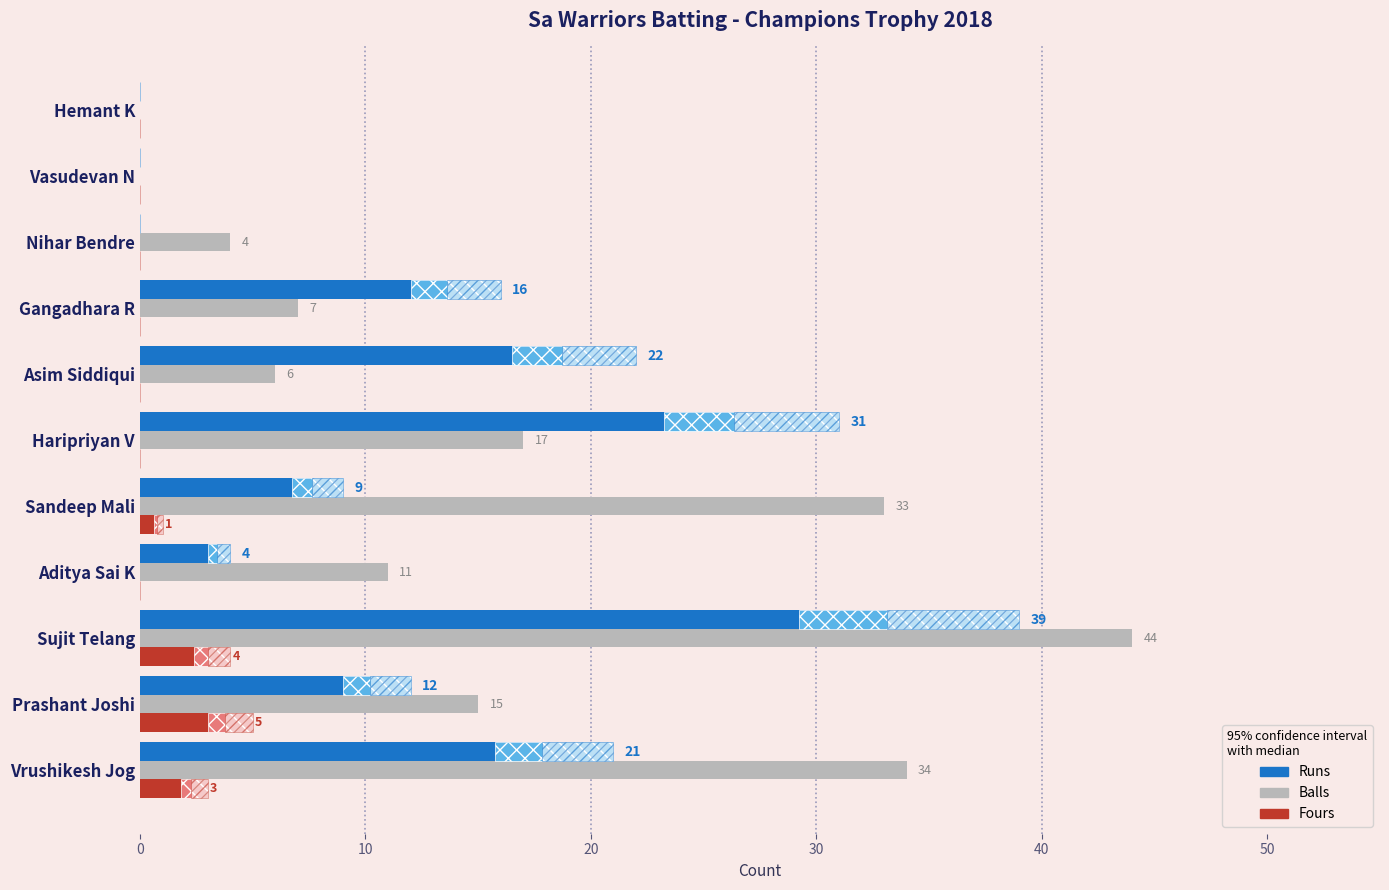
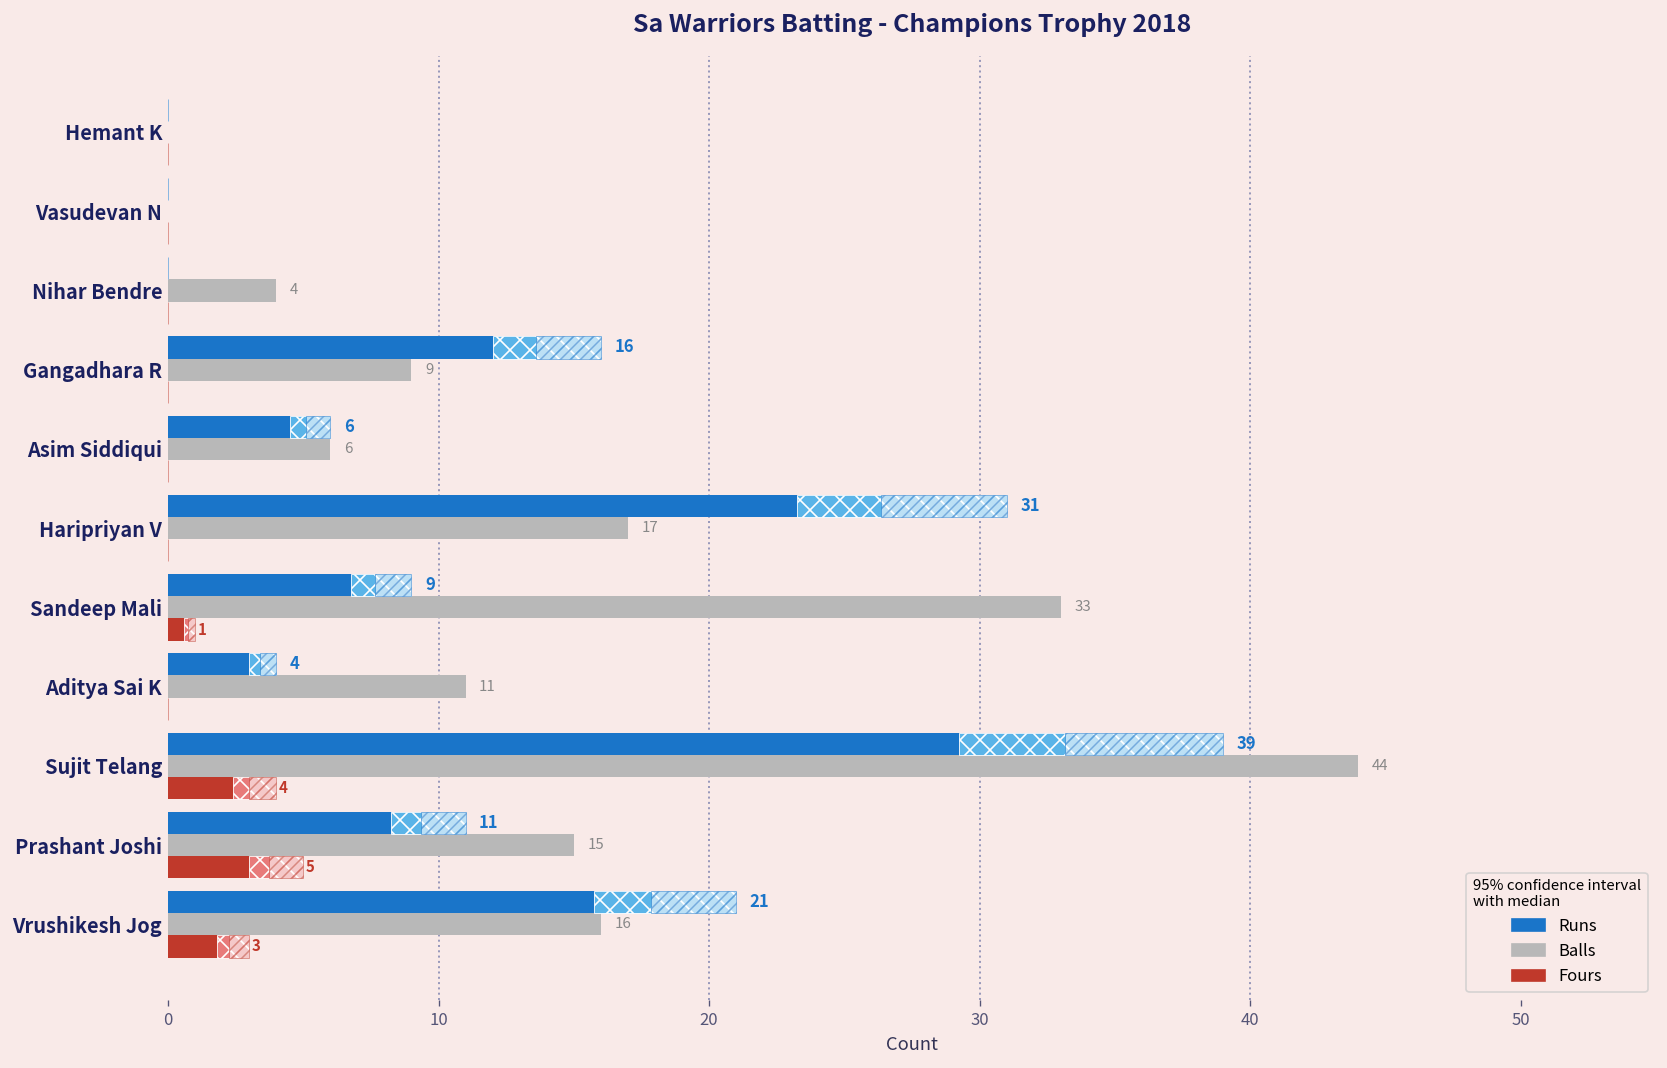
Balls, Gangadhara R: 7 -> 9
Runs, Asim Siddiqui: 22 -> 6
Runs, Prashant Joshi: 12 -> 11
Balls, Vrushikesh Jog: 34 -> 16
